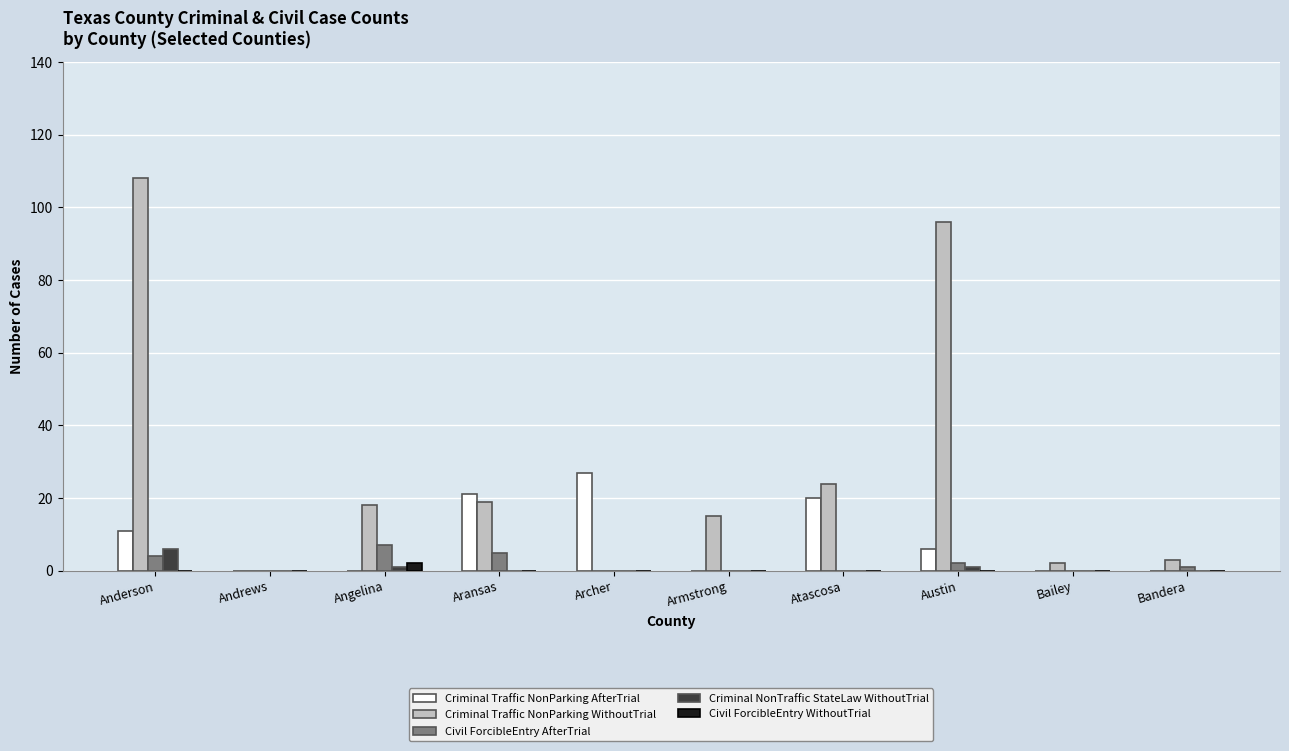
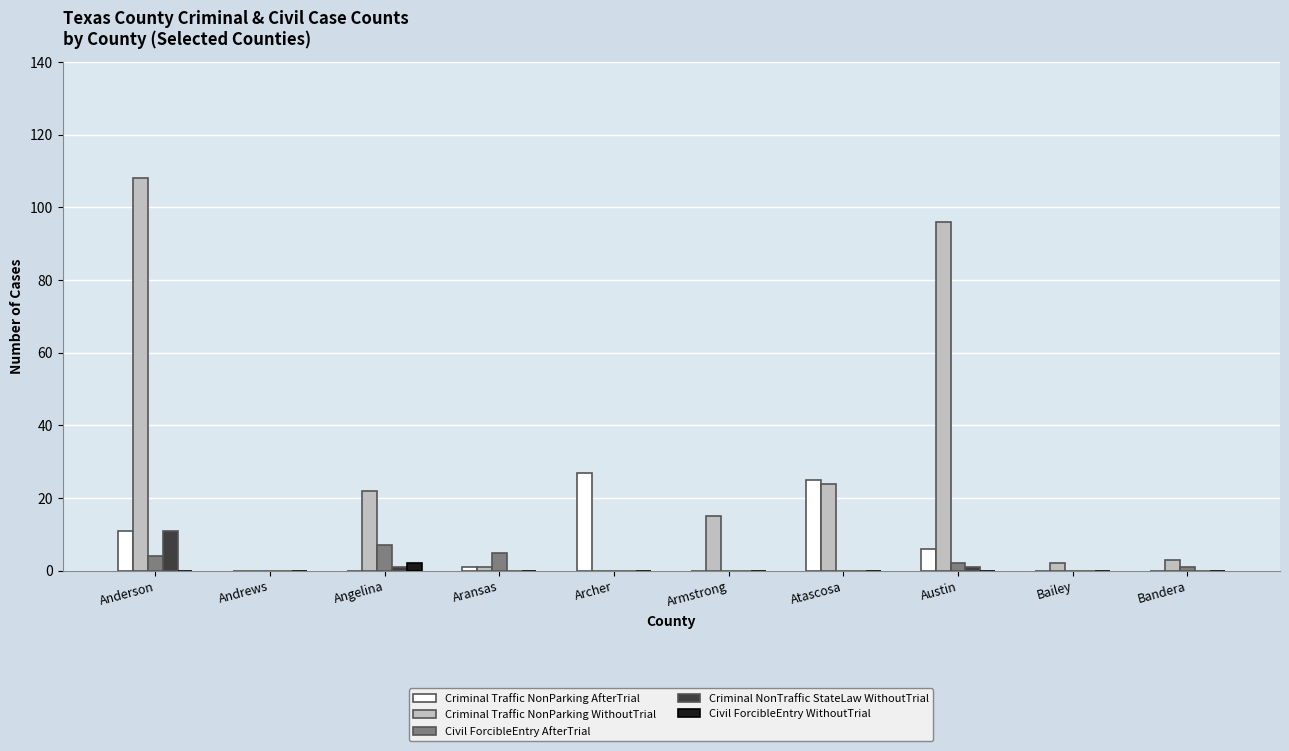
Criminal NonTraffic StateLaw WithoutTrial, Anderson: 6 -> 11
Criminal Traffic NonParking WithoutTrial, Angelina: 18 -> 22
Criminal Traffic NonParking AfterTrial, Aransas: 21 -> 1
Criminal Traffic NonParking WithoutTrial, Aransas: 19 -> 1
Criminal Traffic NonParking AfterTrial, Atascosa: 20 -> 25
